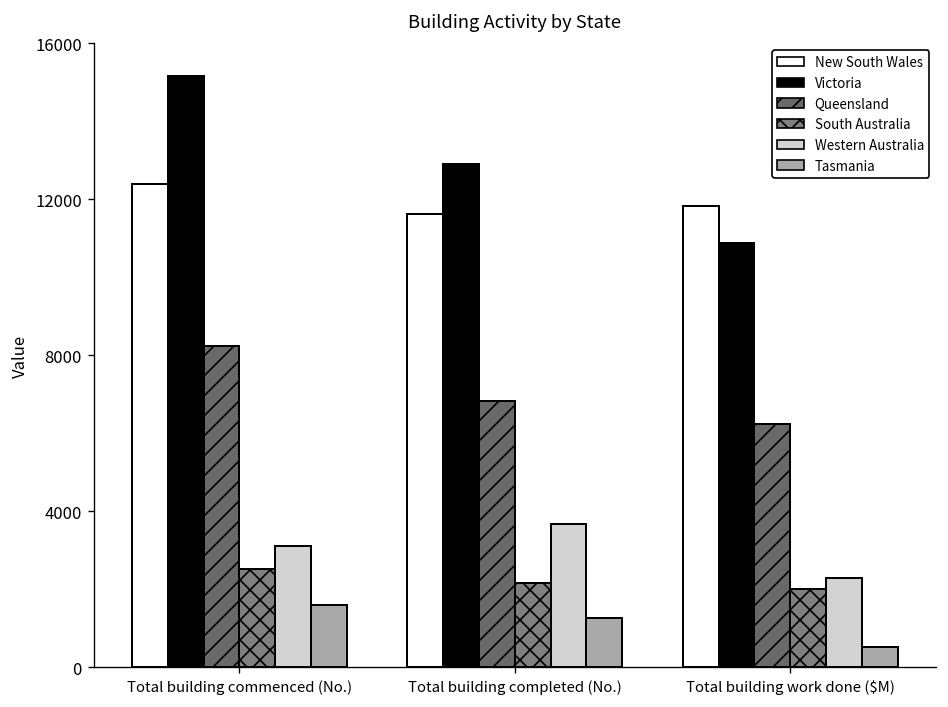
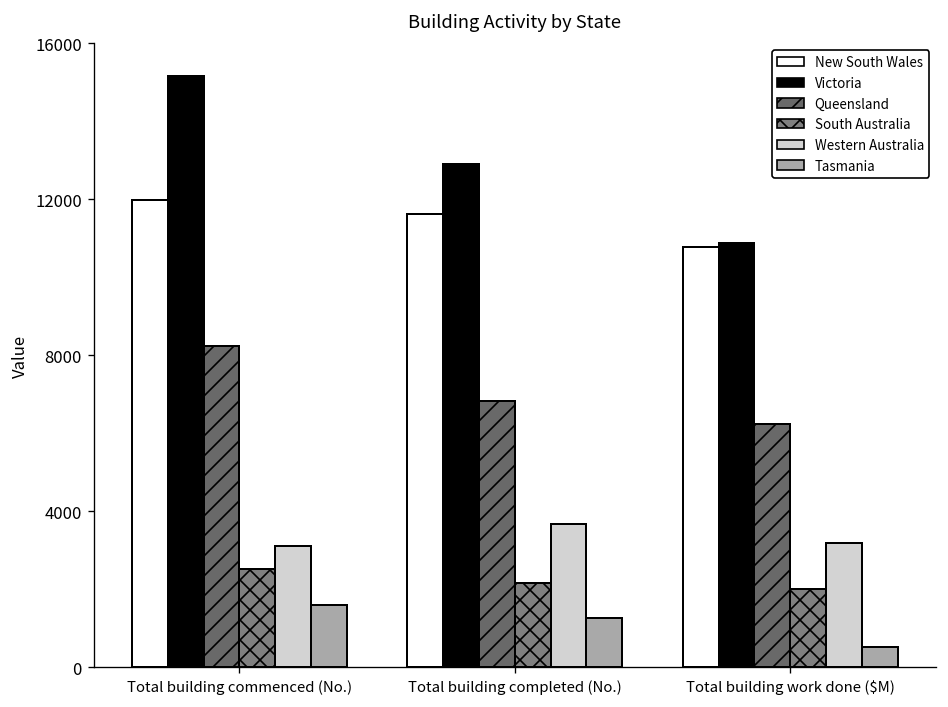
New South Wales, Total building commenced (No.): 12400 -> 12000
New South Wales, Total building work done ($M): 11800 -> 10800
Western Australia, Total building work done ($M): 2300 -> 3200
